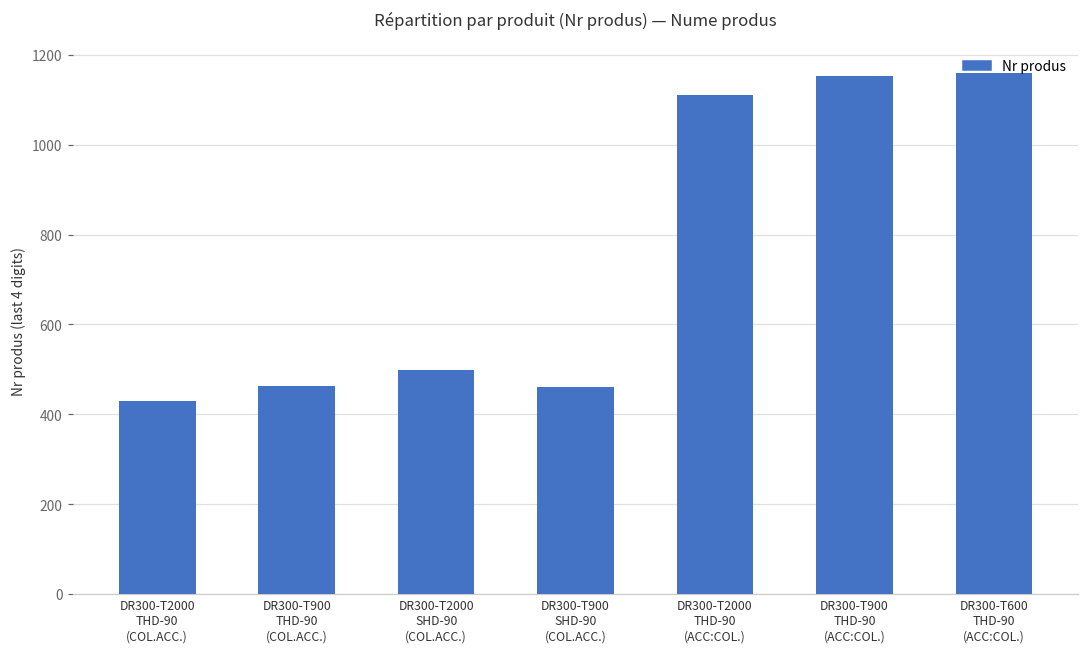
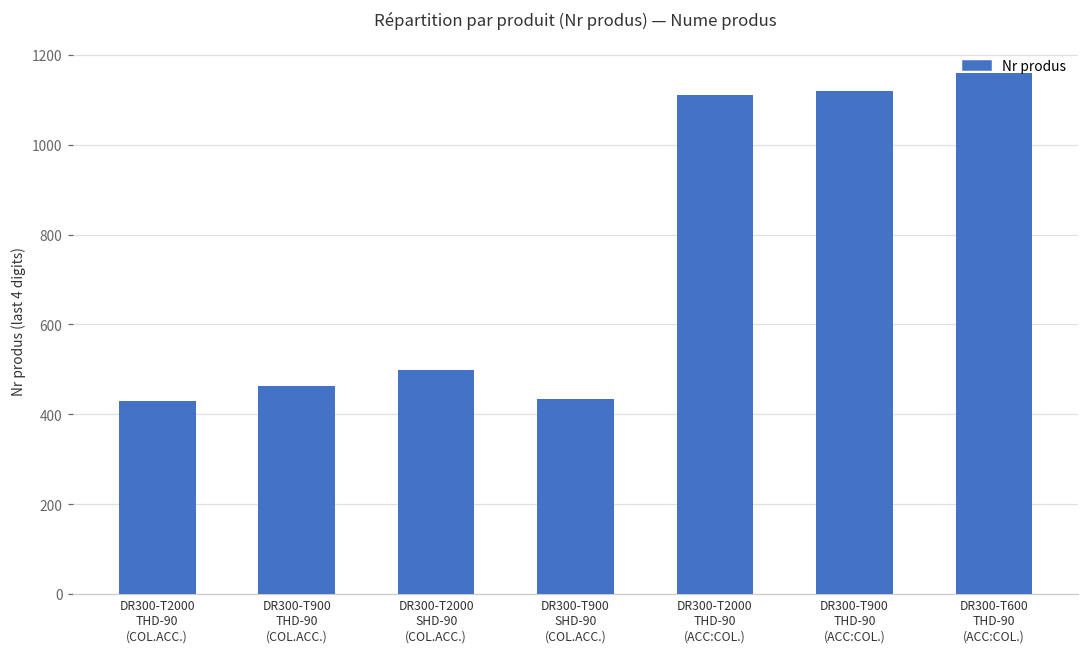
DR300-T900 SHD-90 (COL.ACC.): 460 -> 440
DR300-T900 THD-90 (ACC:COL.): 1150 -> 1120
